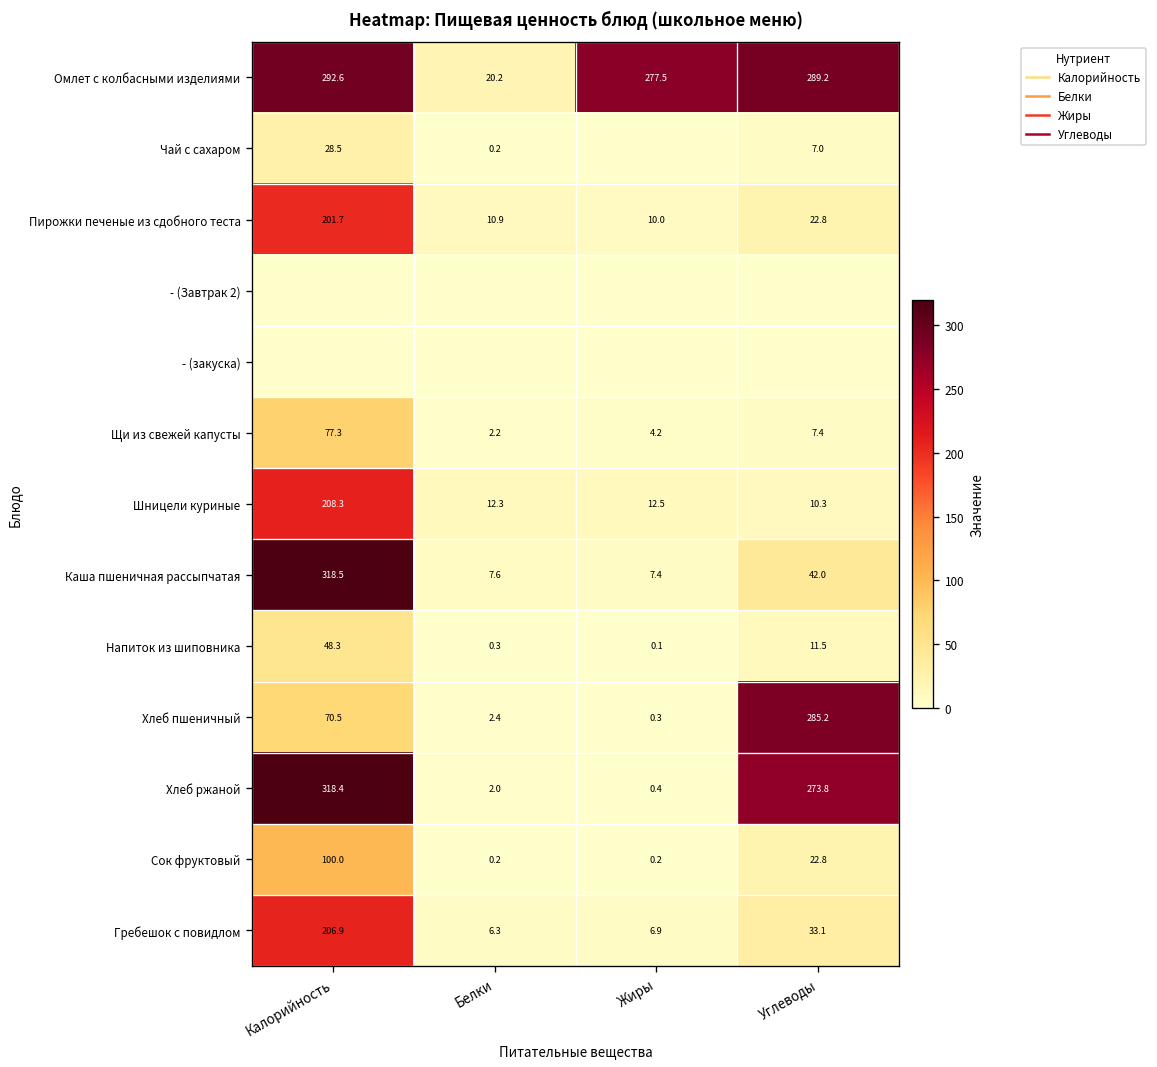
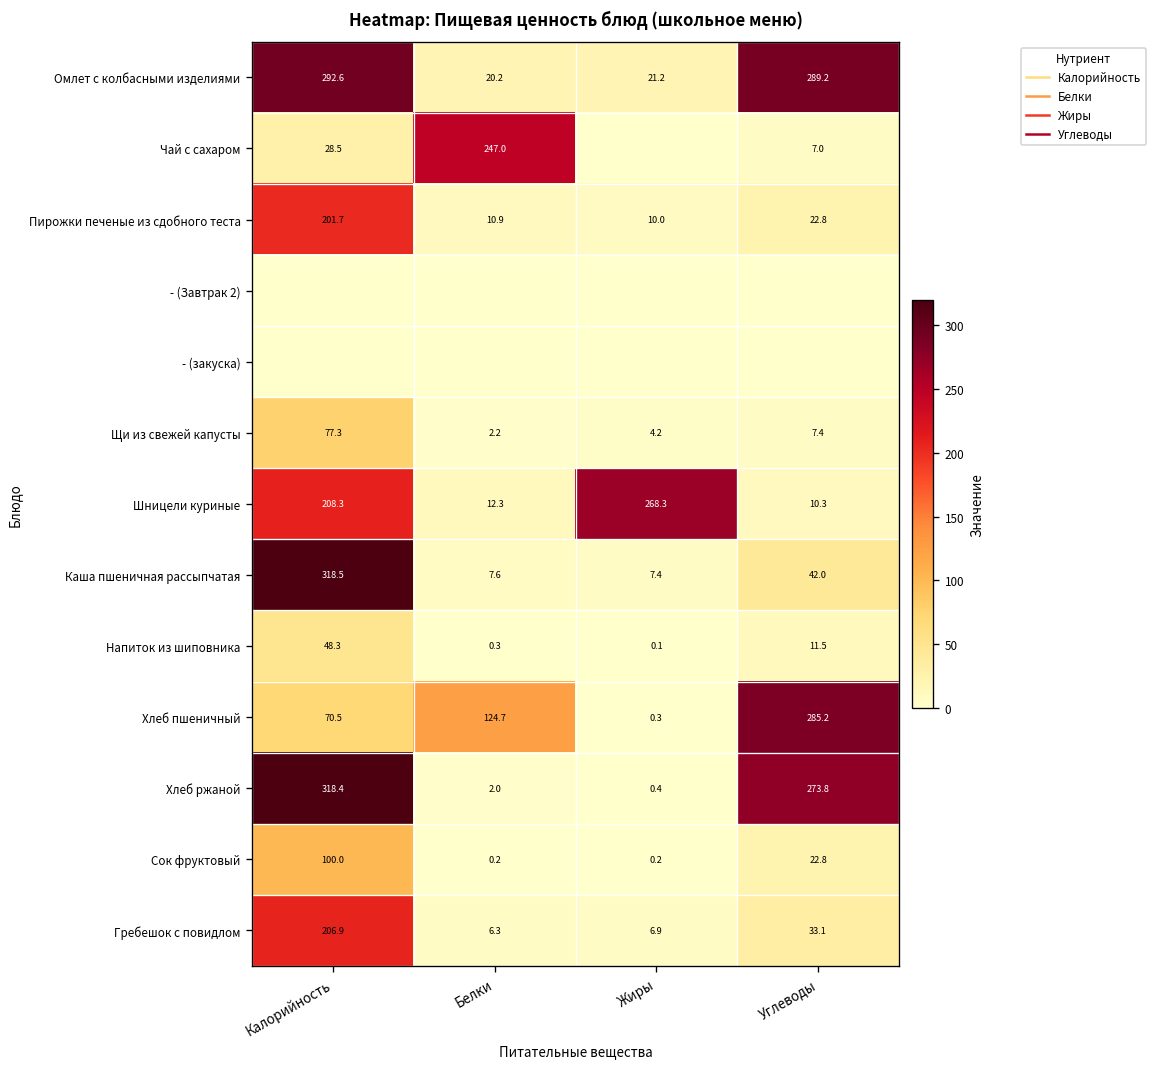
Омлет с колбасными изделиями, Жиры: 277.5 -> 21.2
Чай с сахаром, Белки: 0.2 -> 247.0
Шницели куриные, Жиры: 12.5 -> 268.3
Хлеб пшеничный, Белки: 2.4 -> 124.7
